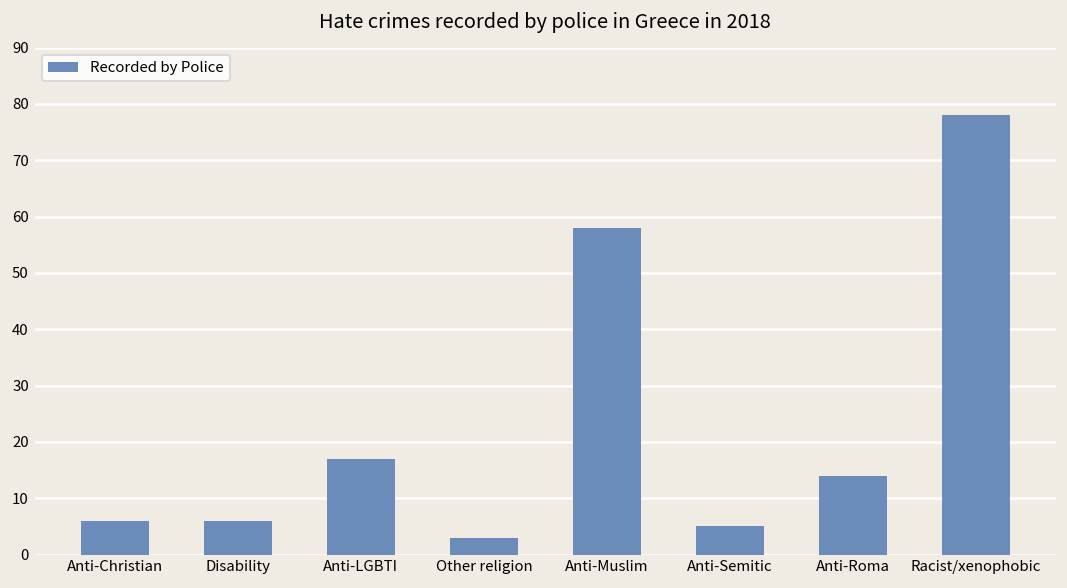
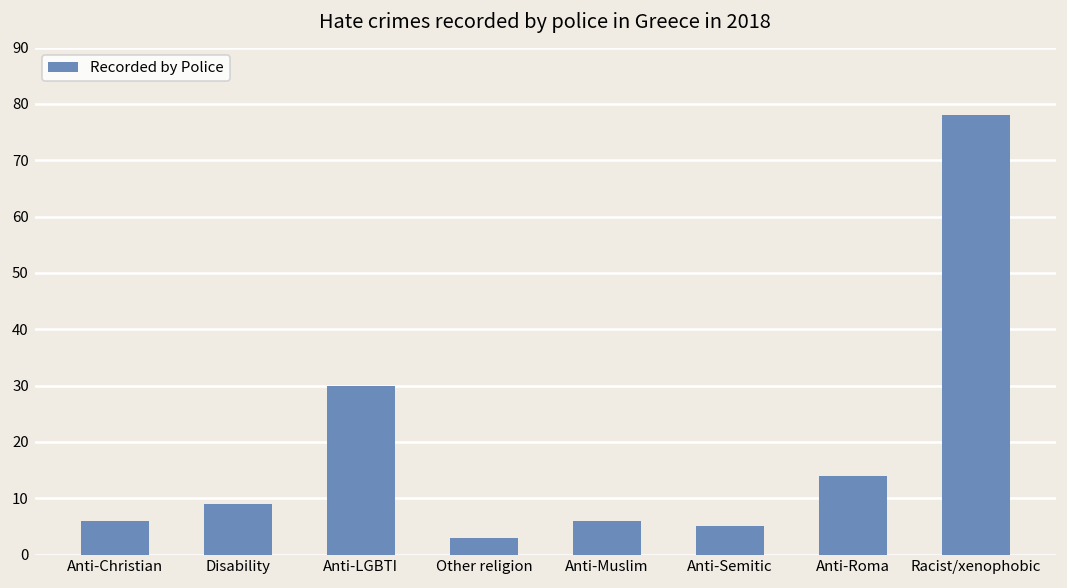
Disability: 6 -> 9
Anti-LGBTI: 17 -> 30
Anti-Muslim: 58 -> 6
